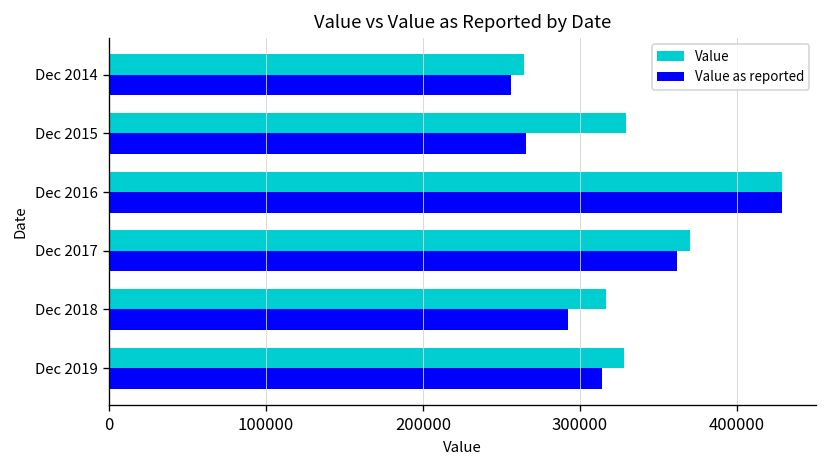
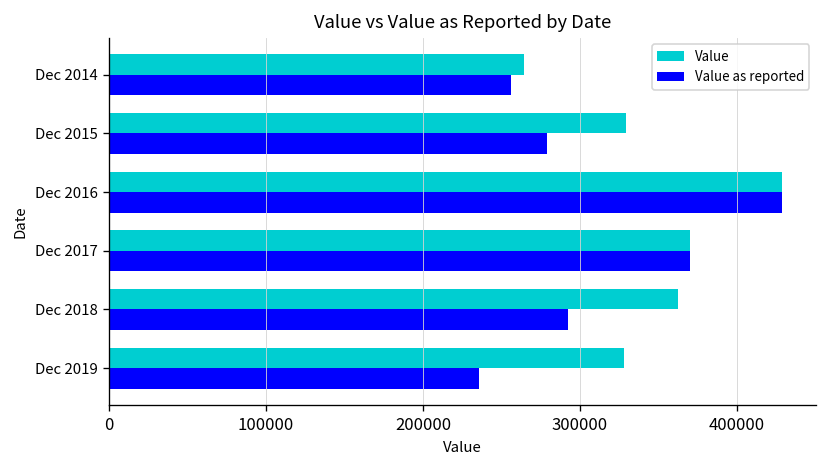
Value as reported, Dec 2015: 265000 -> 279000
Value as reported, Dec 2017: 362000 -> 370000
Value, Dec 2018: 316000 -> 362000
Value as reported, Dec 2019: 314000 -> 235000
